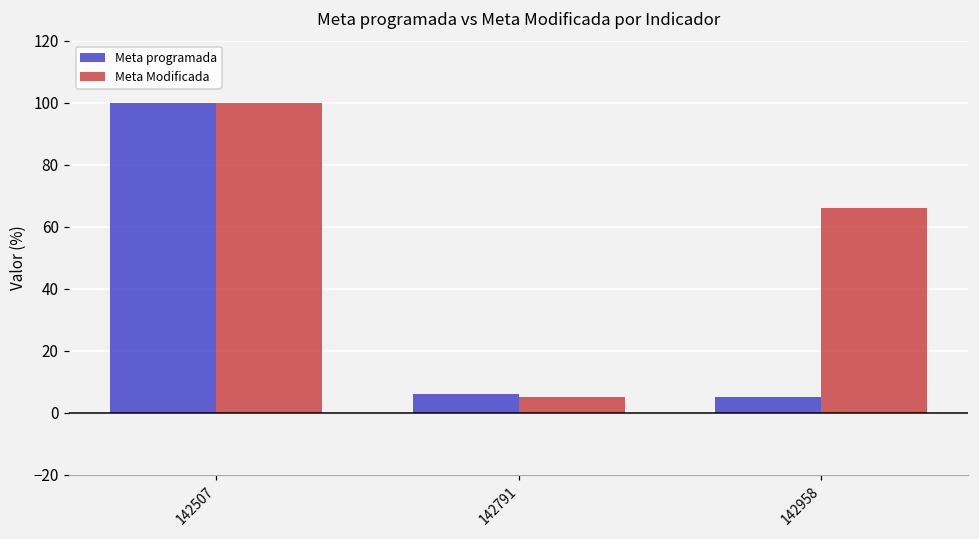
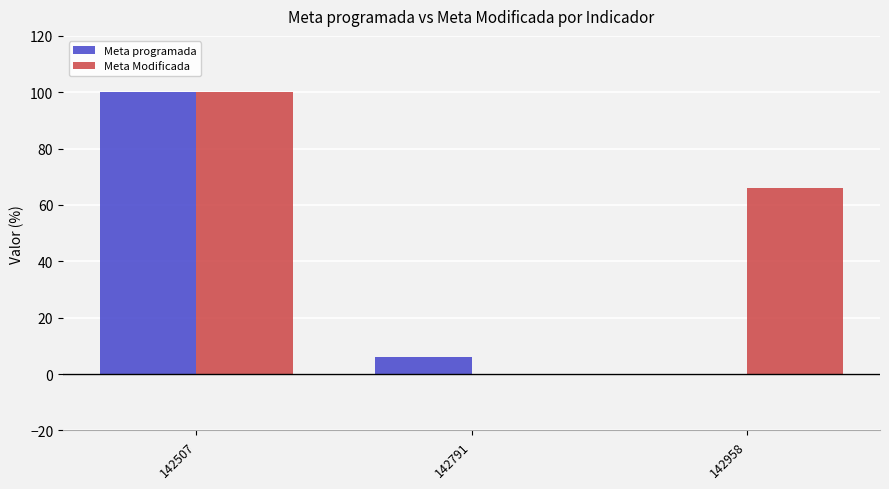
Meta Modificada, 142791: 5 -> 0
Meta programada, 142958: 5 -> 0
